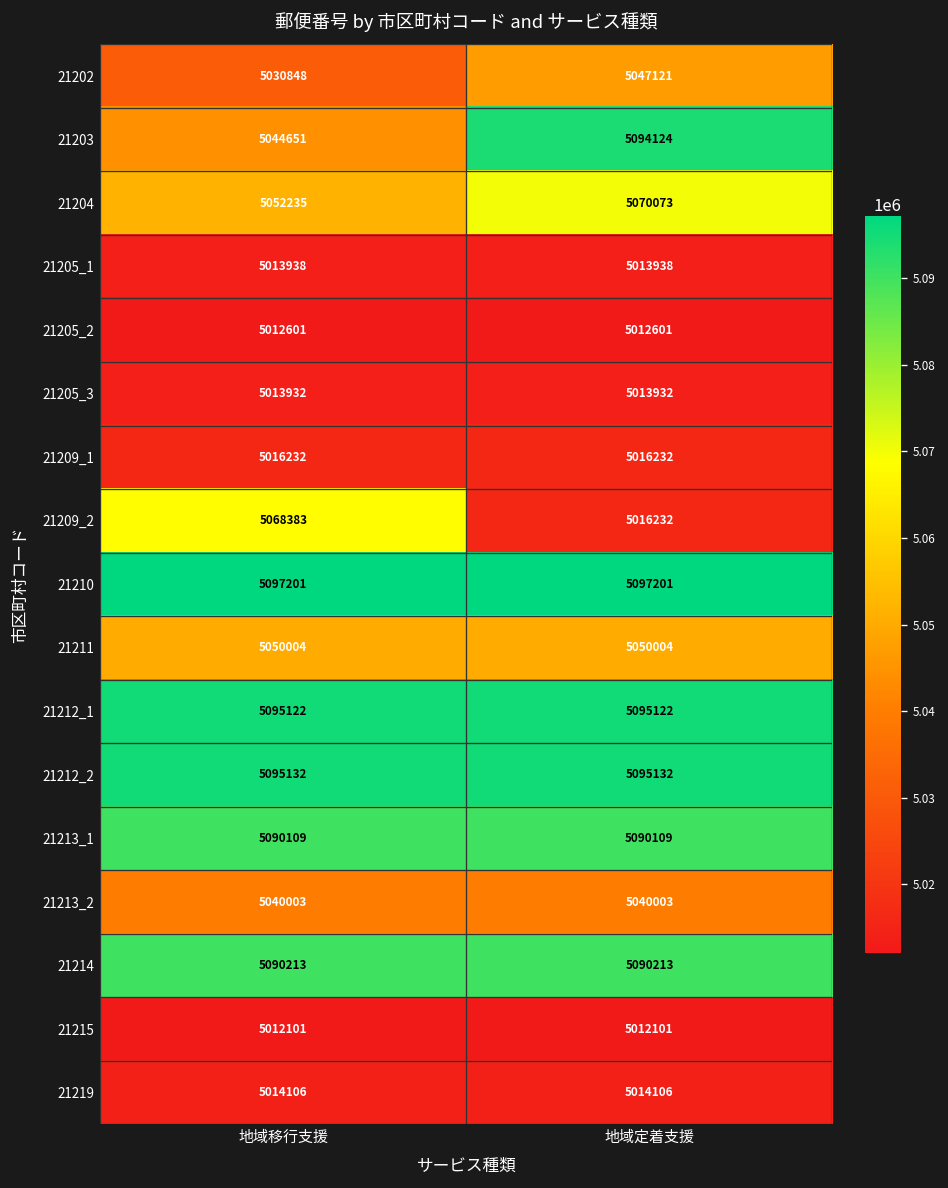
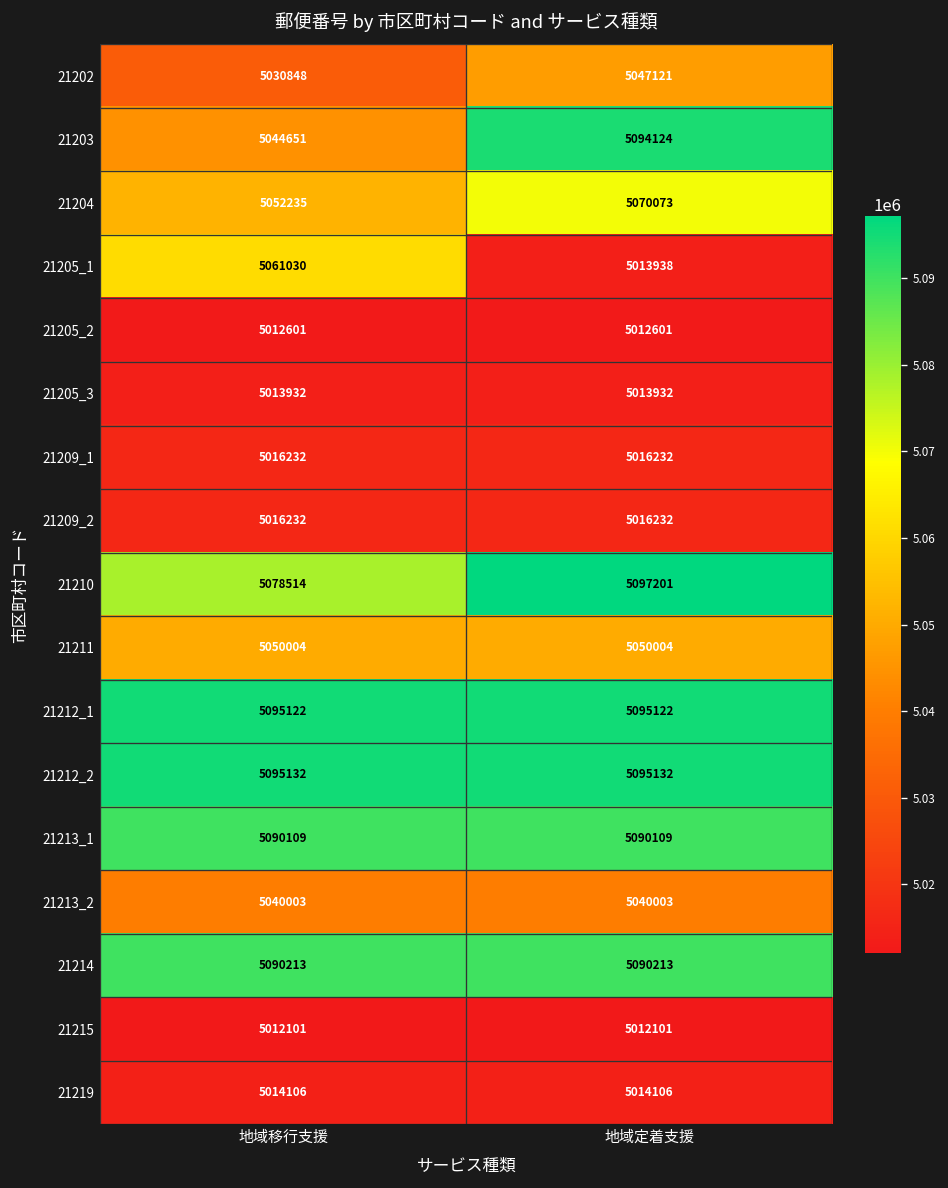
21205_1, 地域移行支援: 5013938 -> 5061030
21209_2, 地域移行支援: 5068383 -> 5016232
21210, 地域移行支援: 5097201 -> 5078514
